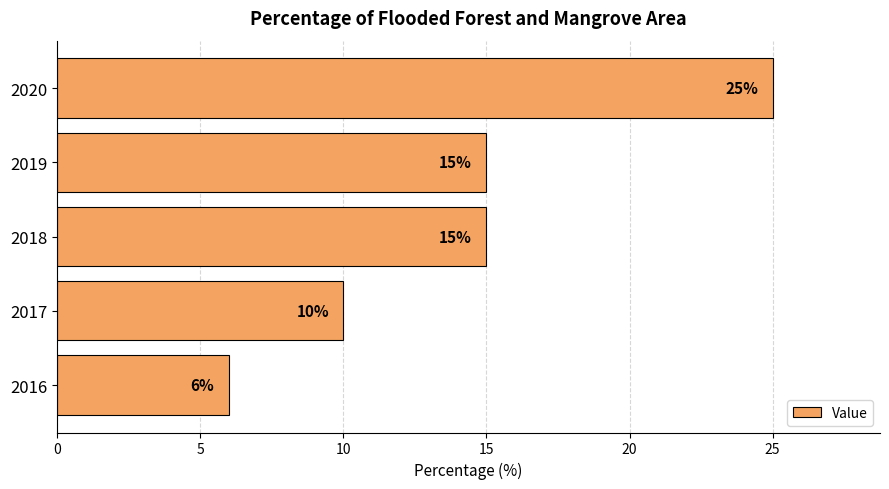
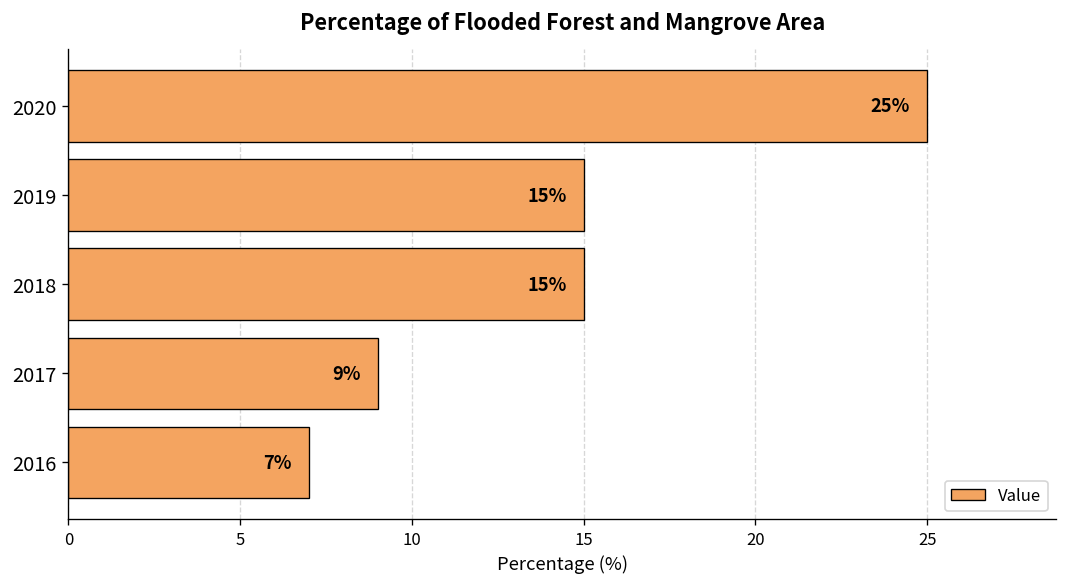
2017: 10% -> 9%
2016: 6% -> 7%
